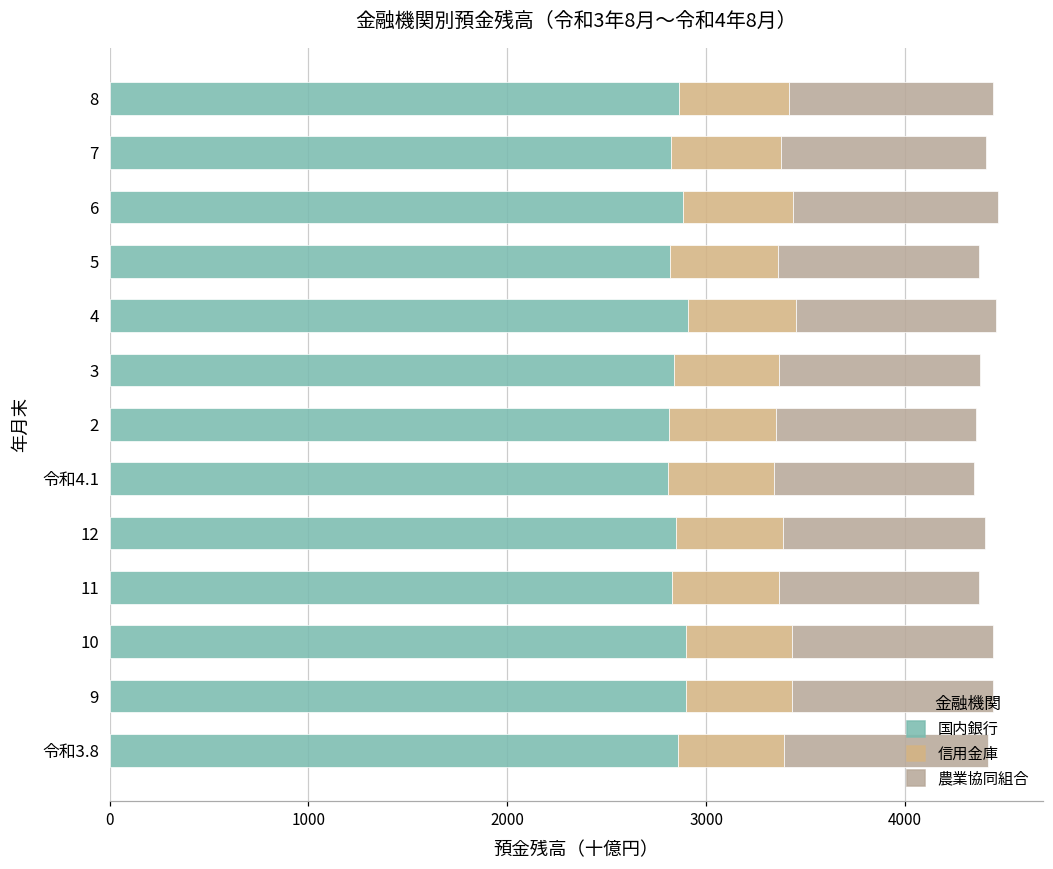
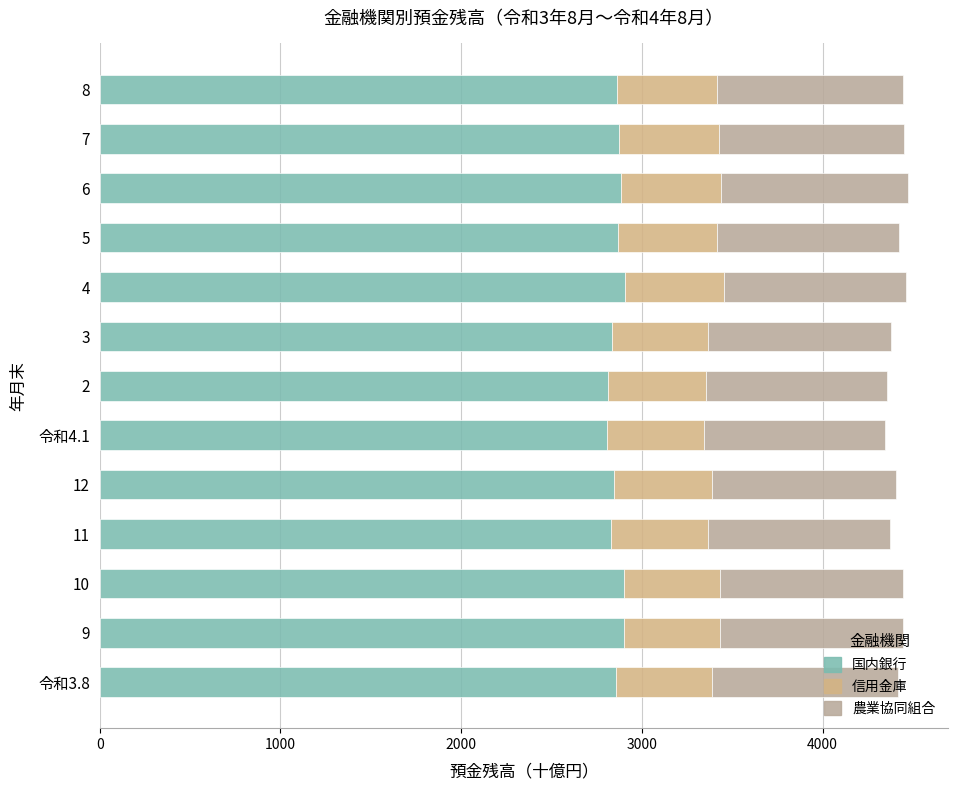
国内銀行, 7: 2820 -> 2870
国内銀行, 5: 2820 -> 2870
